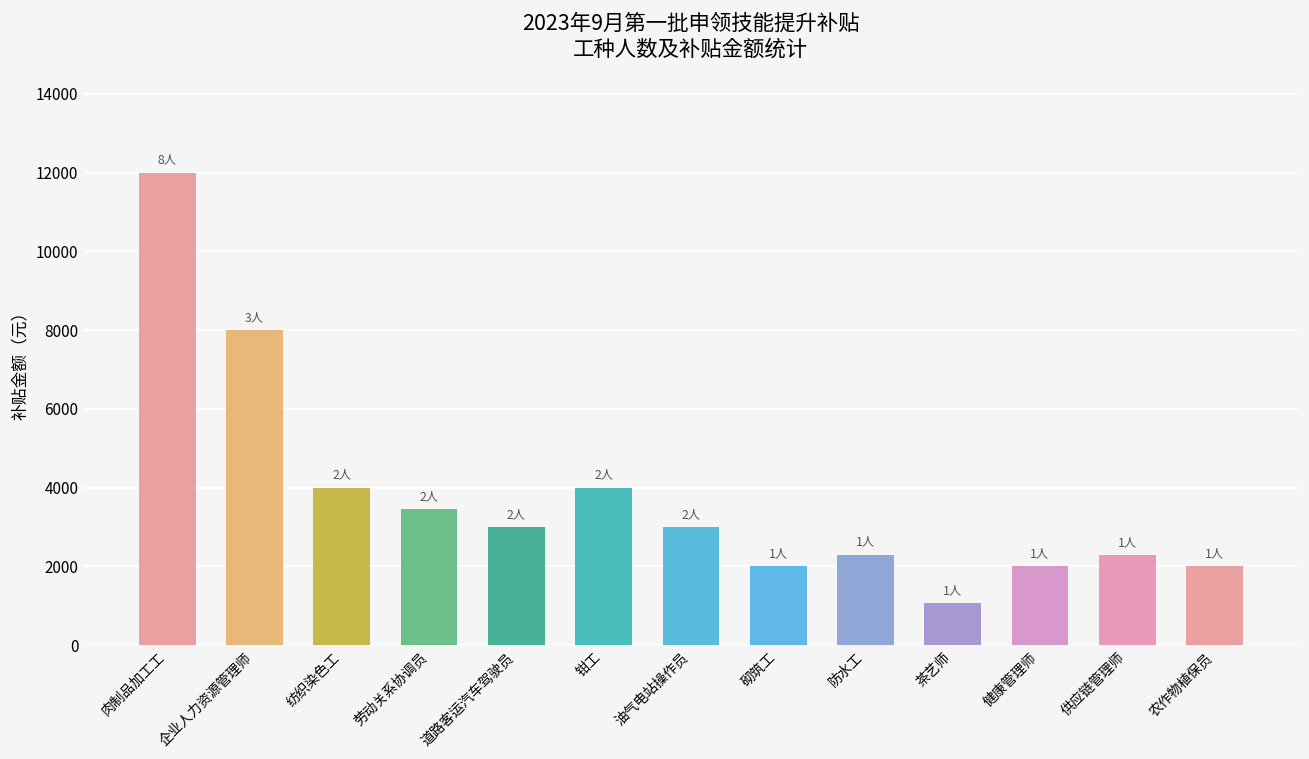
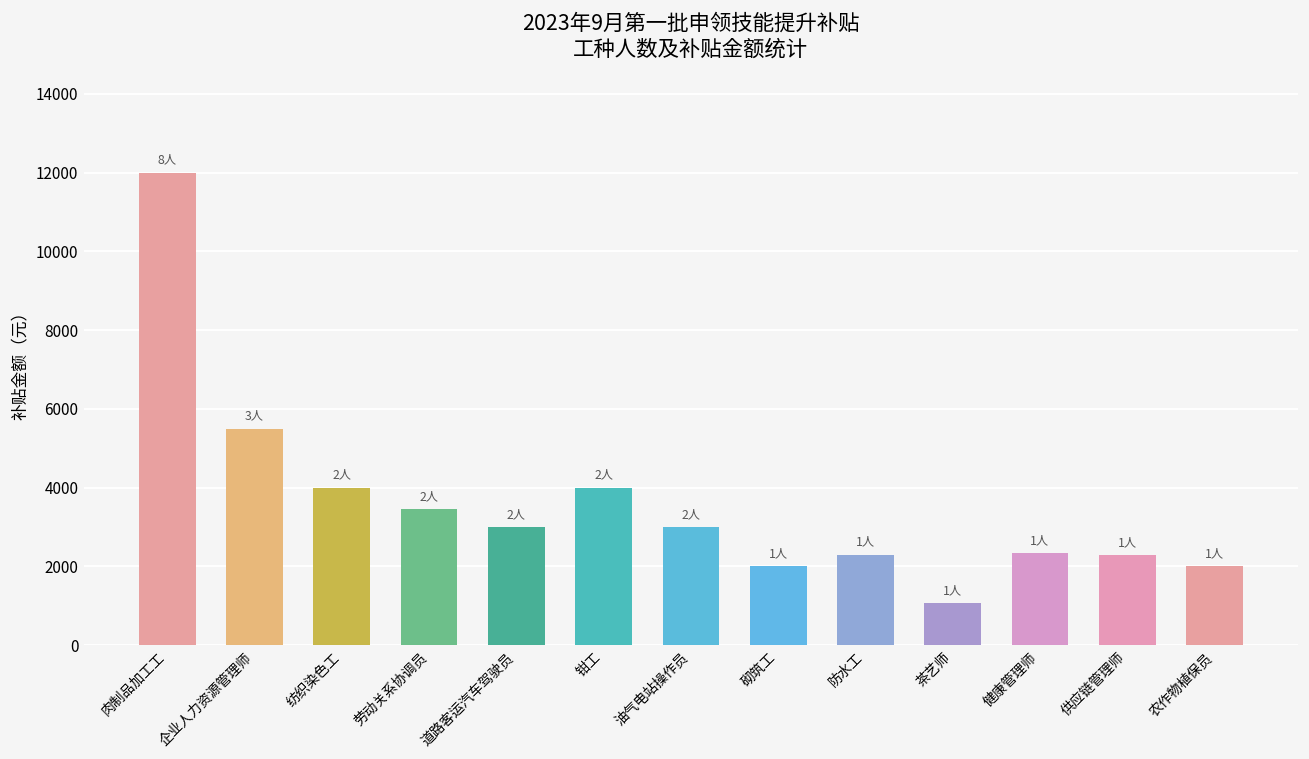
企业人力资源管理师: 8000 -> 5500
健康管理师: 2000 -> 2300
